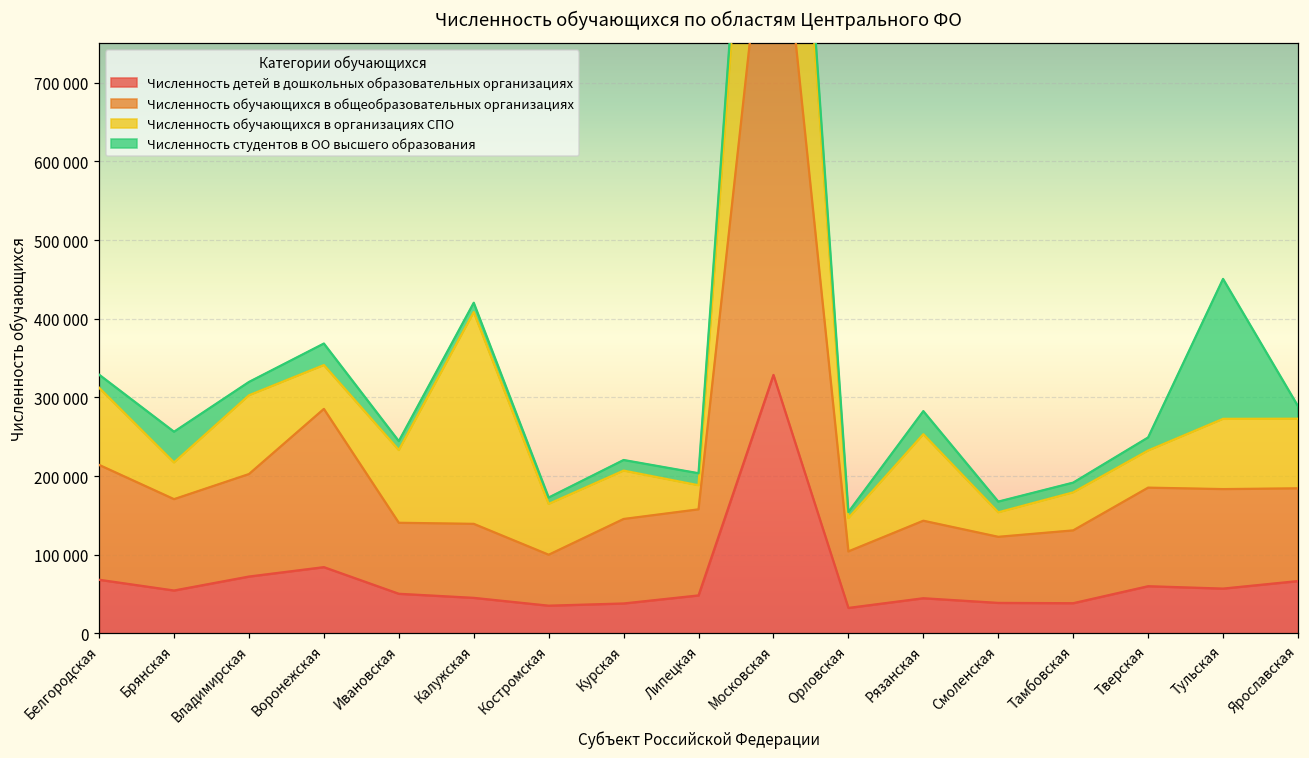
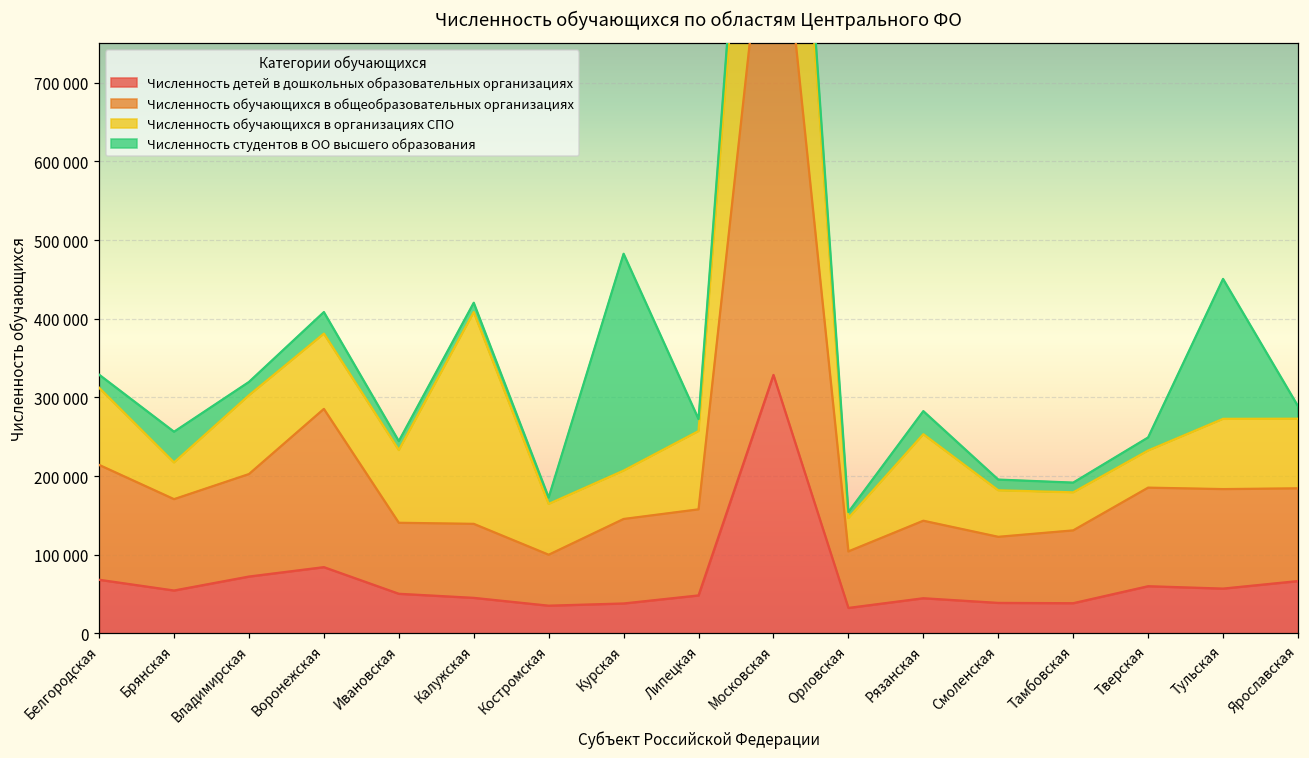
Численность обучающихся в организациях СПО, Воронежская: 60000 -> 100000
Численность студентов в ОО высшего образования, Курская: 10000 -> 280000
Численность обучающихся в организациях СПО, Липецкая: 30000 -> 100000
Численность обучающихся в организациях СПО, Смоленская: 30000 -> 60000
